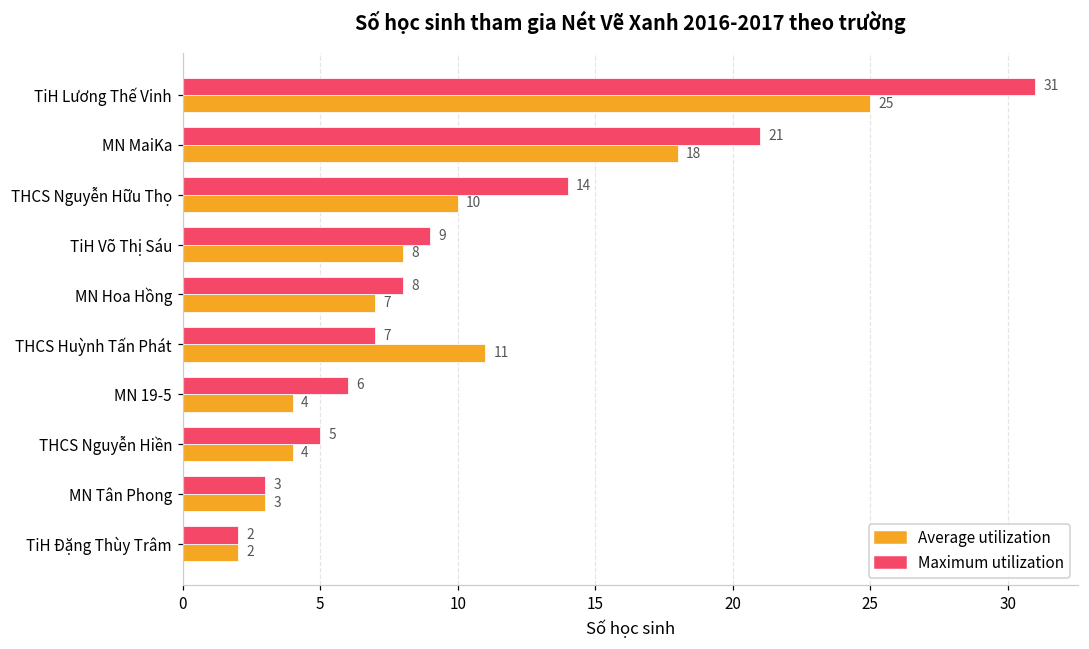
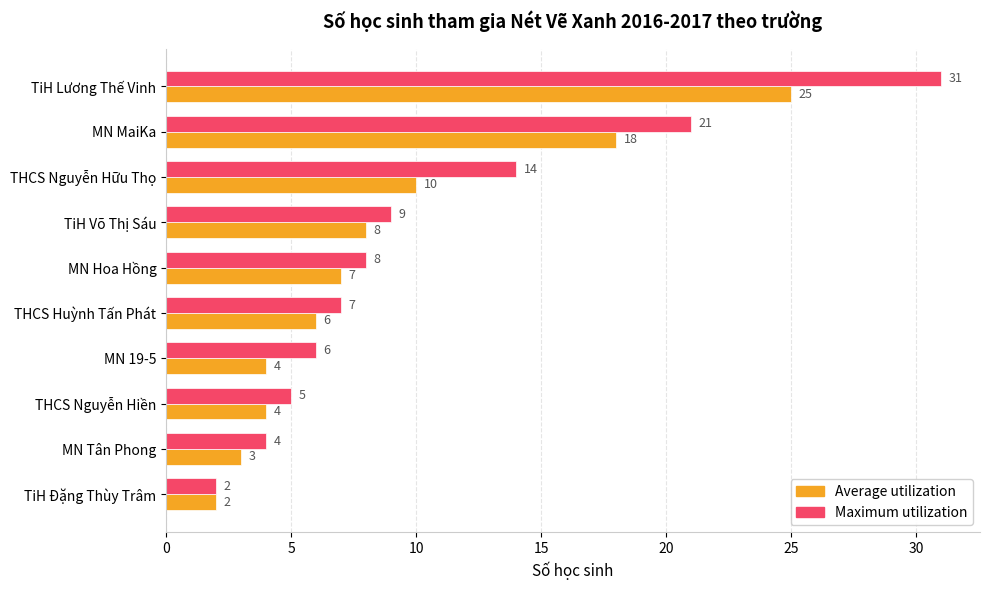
Average utilization, THCS Huỳnh Tấn Phát: 11 -> 6
Maximum utilization, MN Tân Phong: 3 -> 4
